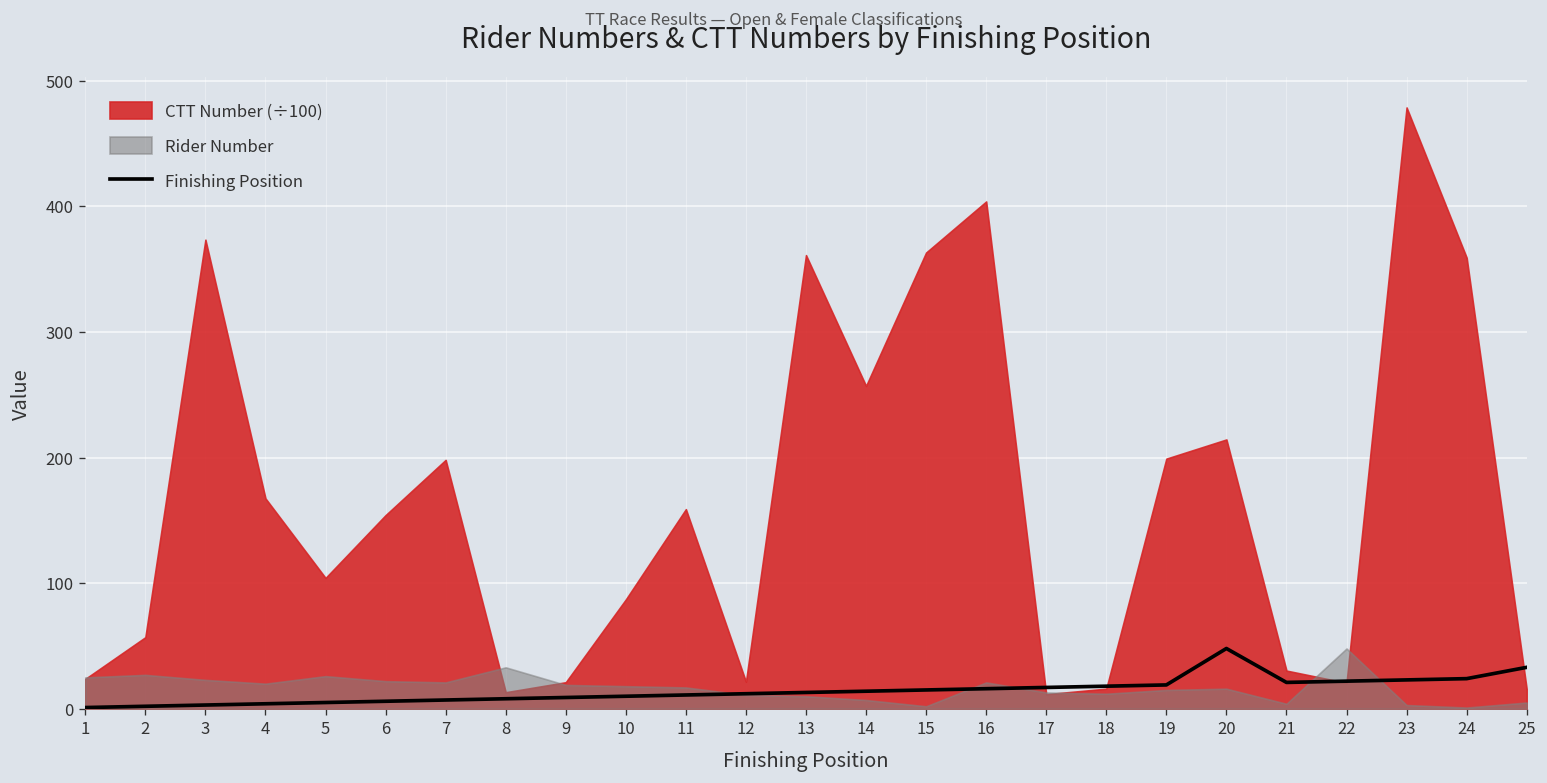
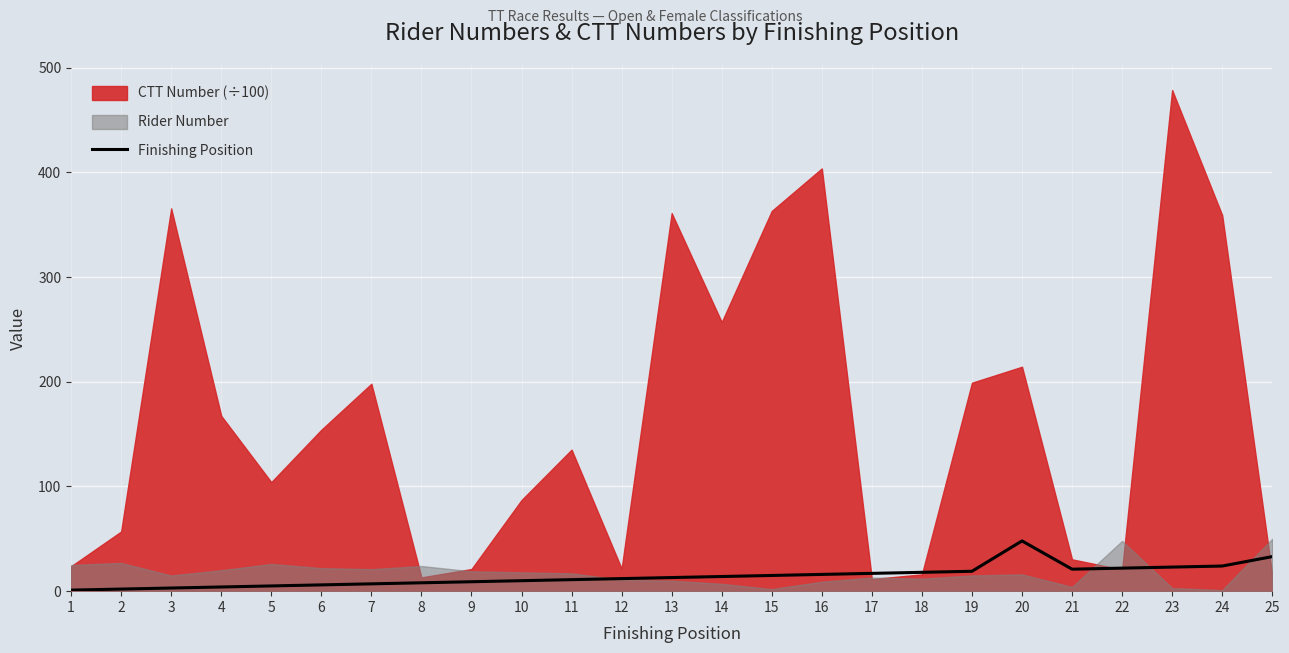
CTT Number (÷100), 3: 373 -> 366
Rider Number, 3: 23 -> 15
Rider Number, 8: 33 -> 24
CTT Number (÷100), 11: 159 -> 135
Rider Number, 16: 21 -> 9
Rider Number, 25: 5 -> 50
